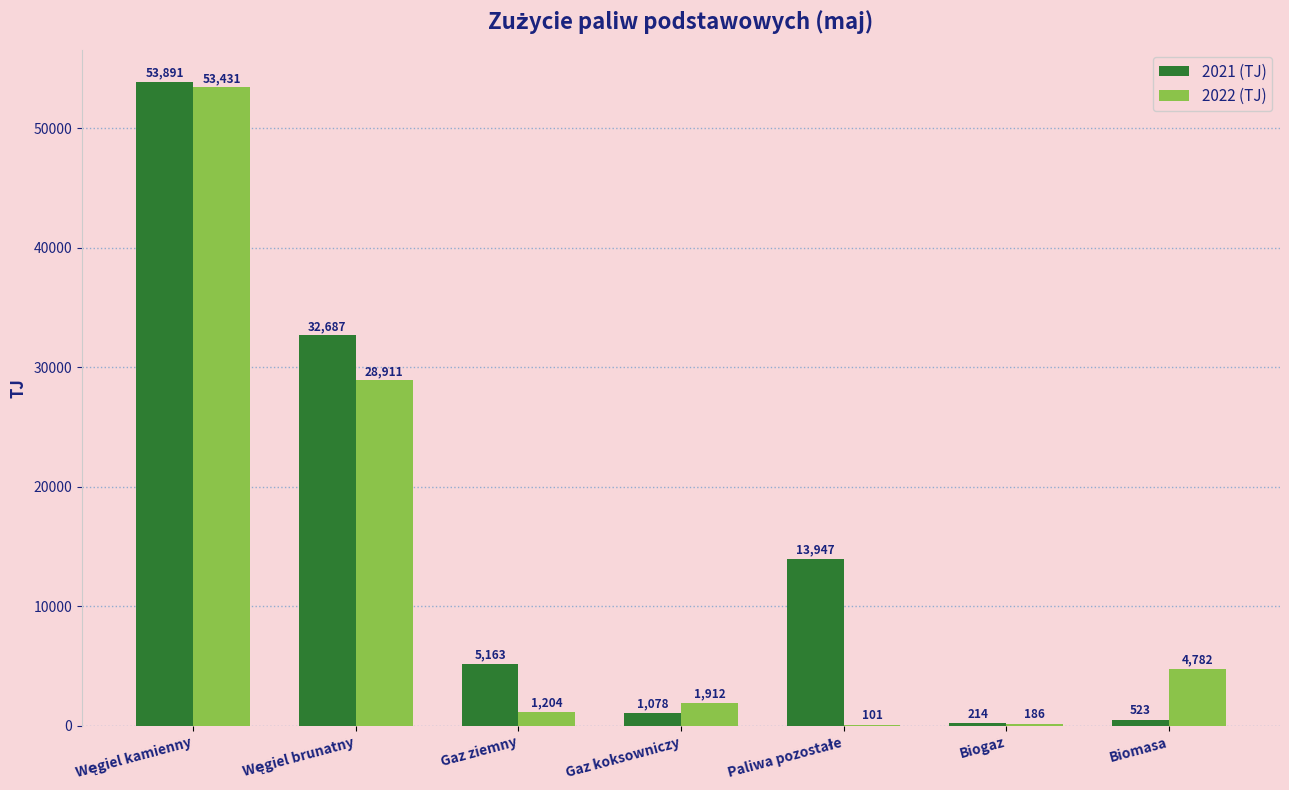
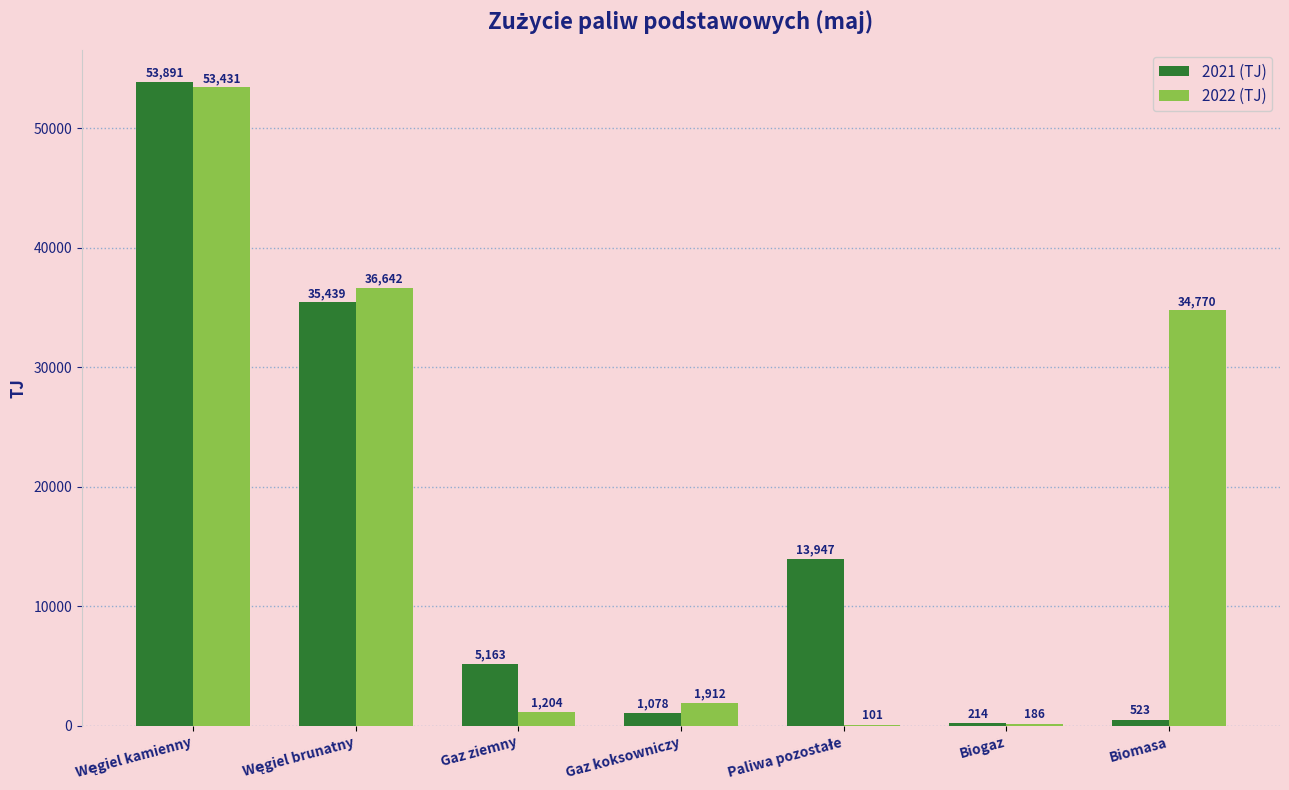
2021 (TJ), Węgiel brunatny: 32,687 -> 35,439
2022 (TJ), Węgiel brunatny: 28,911 -> 36,642
2022 (TJ), Biomasa: 4,782 -> 34,770
